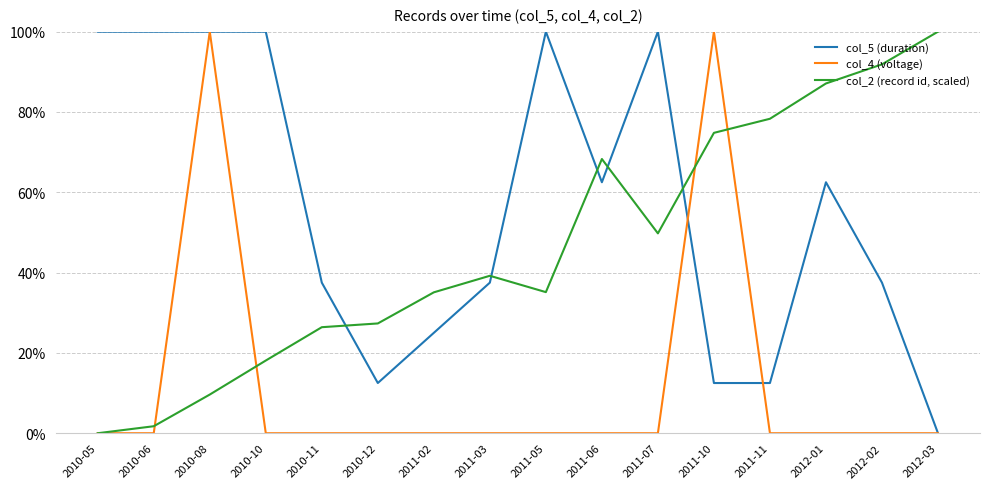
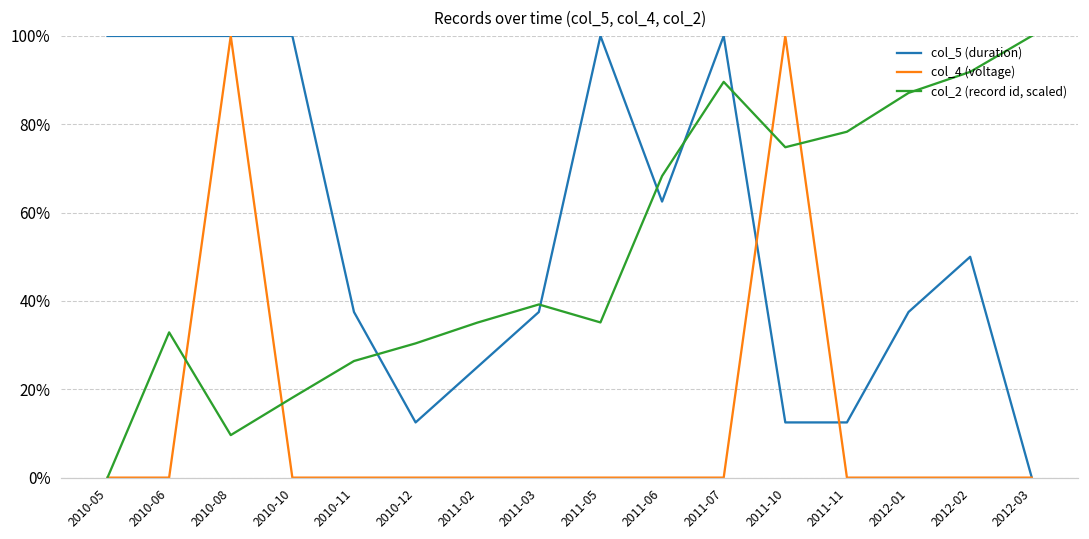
col_2 (record id, scaled), 2010-06: 2% -> 33%
col_2 (record id, scaled), 2010-12: 27% -> 30%
col_2 (record id, scaled), 2011-07: 50% -> 90%
col_5 (duration), 2012-01: 63% -> 38%
col_5 (duration), 2012-02: 38% -> 50%
